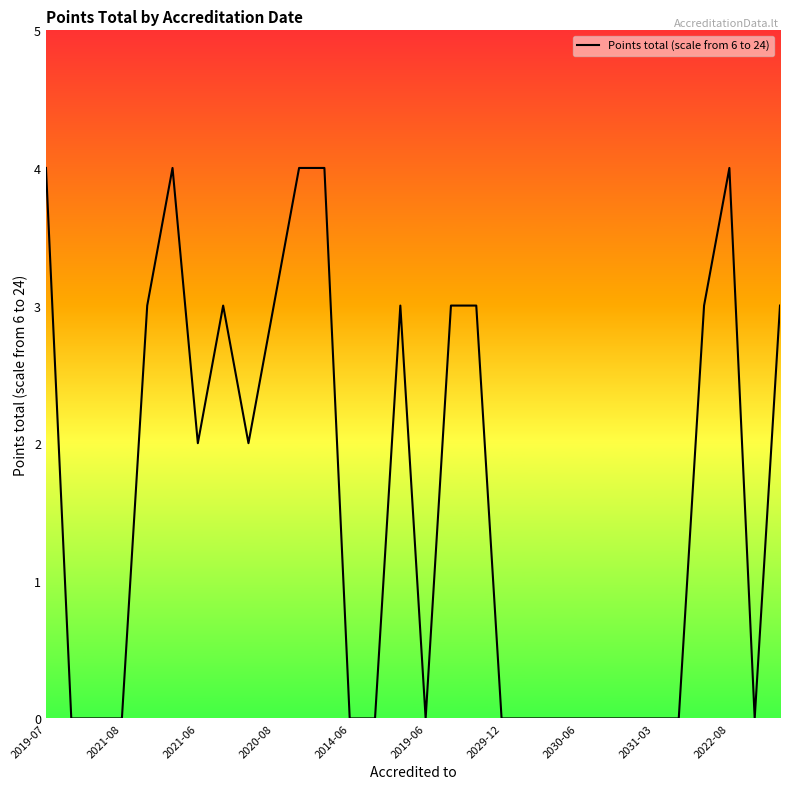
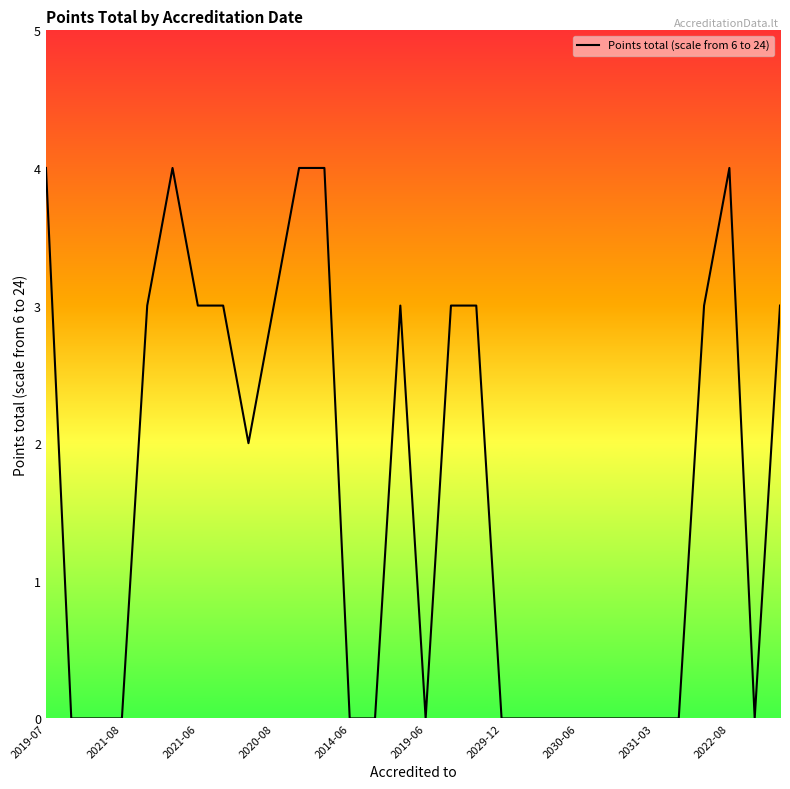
2021-06: 2 -> 3
